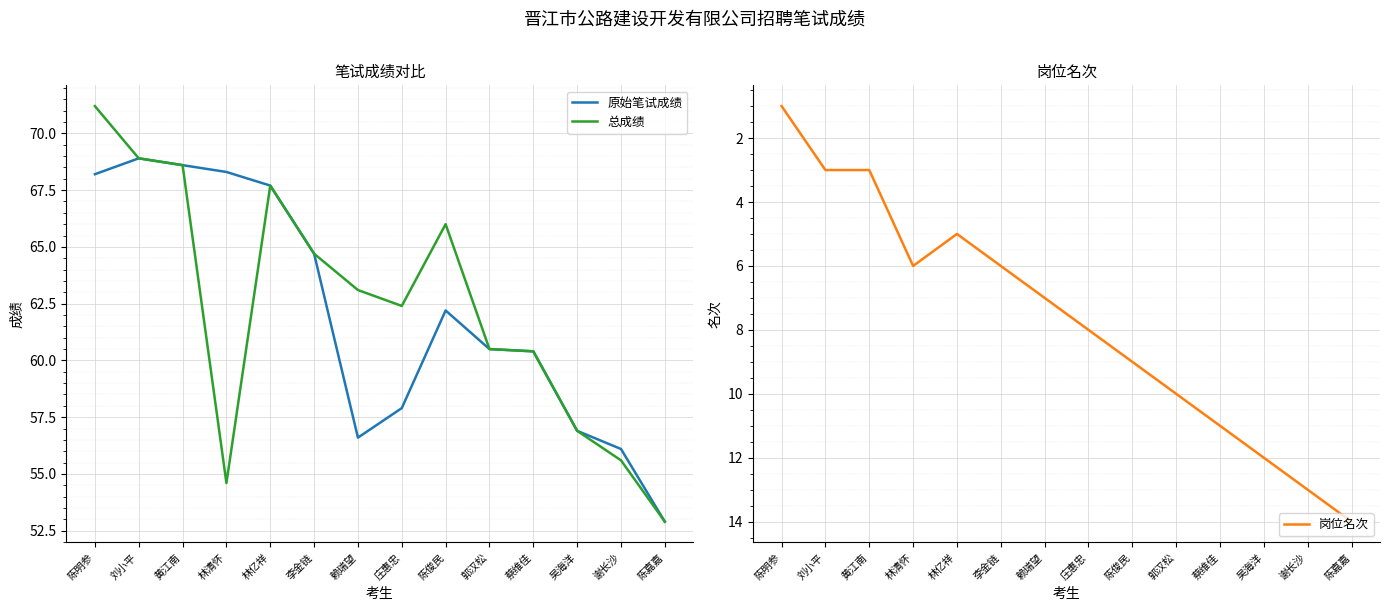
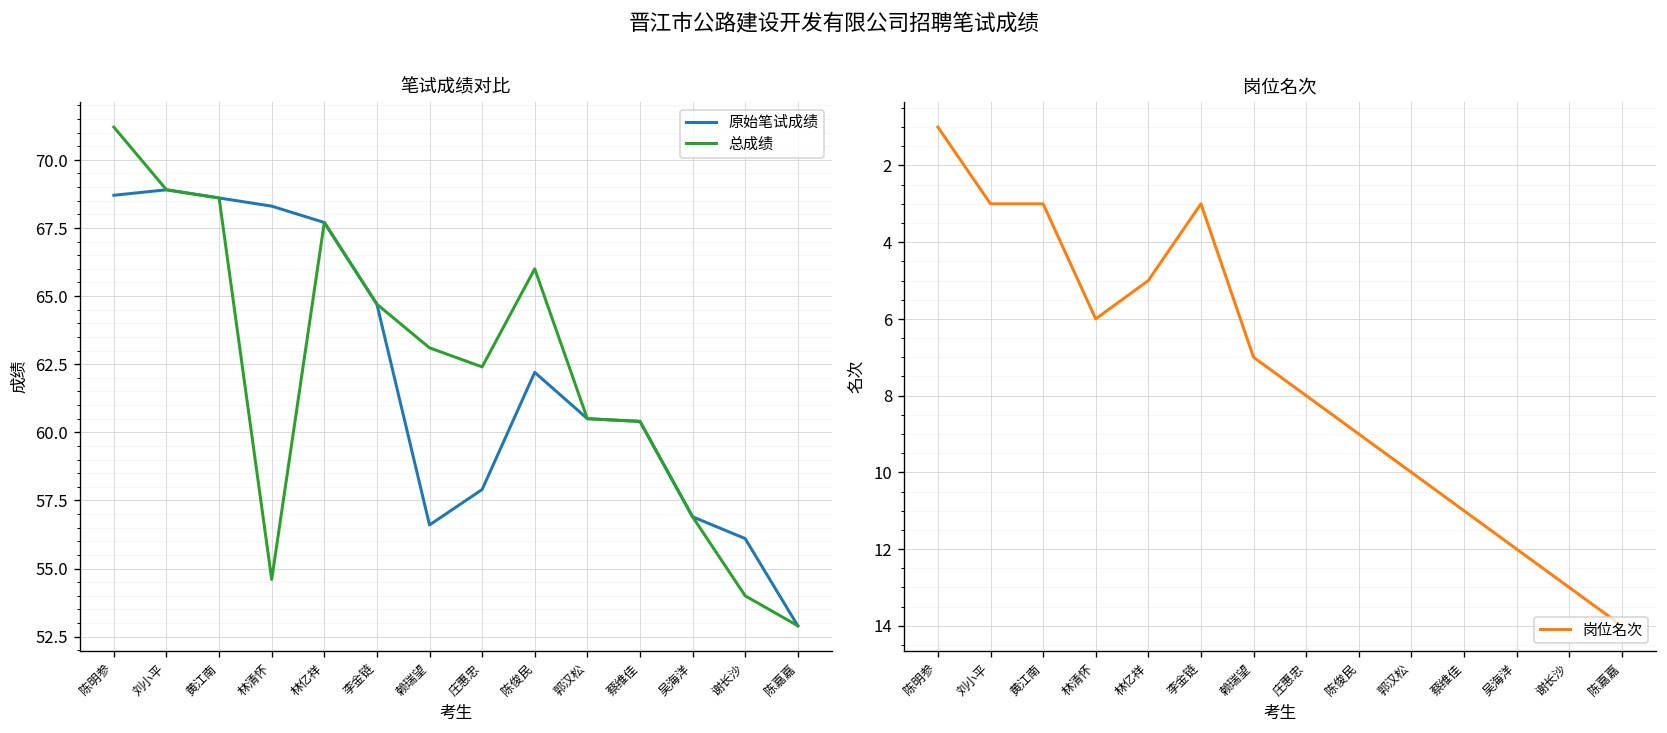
笔试成绩对比, 原始笔试成绩, 陈明参: 68.2 -> 68.7
笔试成绩对比, 总成绩, 谢长沙: 55.6 -> 54.0
岗位名次, 李金链: 6 -> 3
